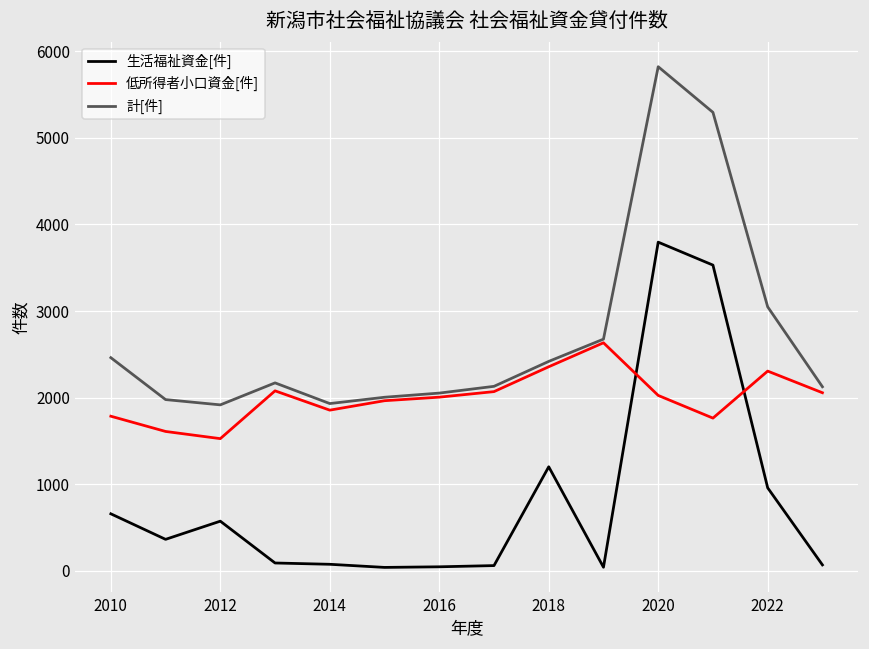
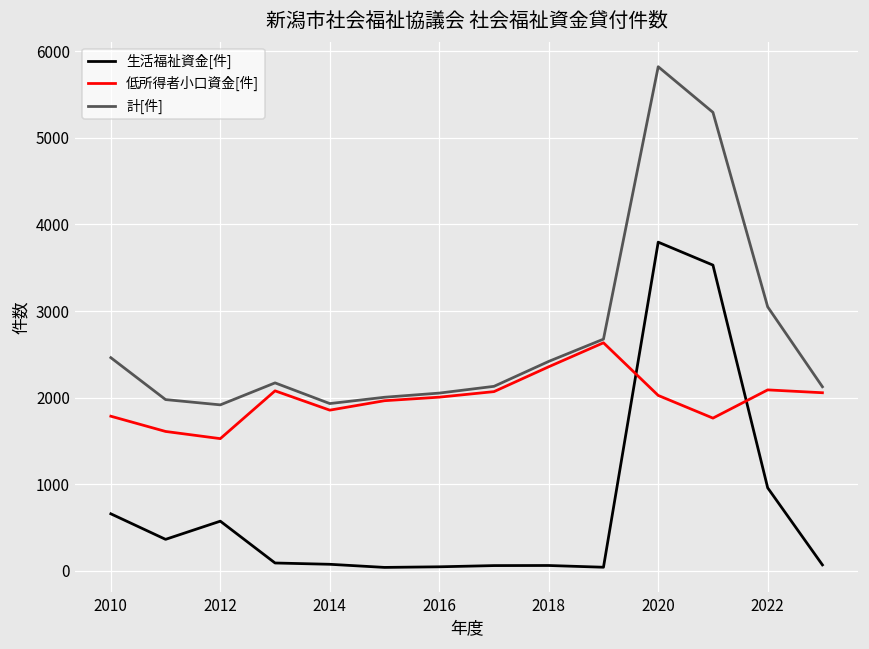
生活福祉資金[件], 2018: 1200 -> 100
低所得者小口資金[件], 2022: 2300 -> 2100
